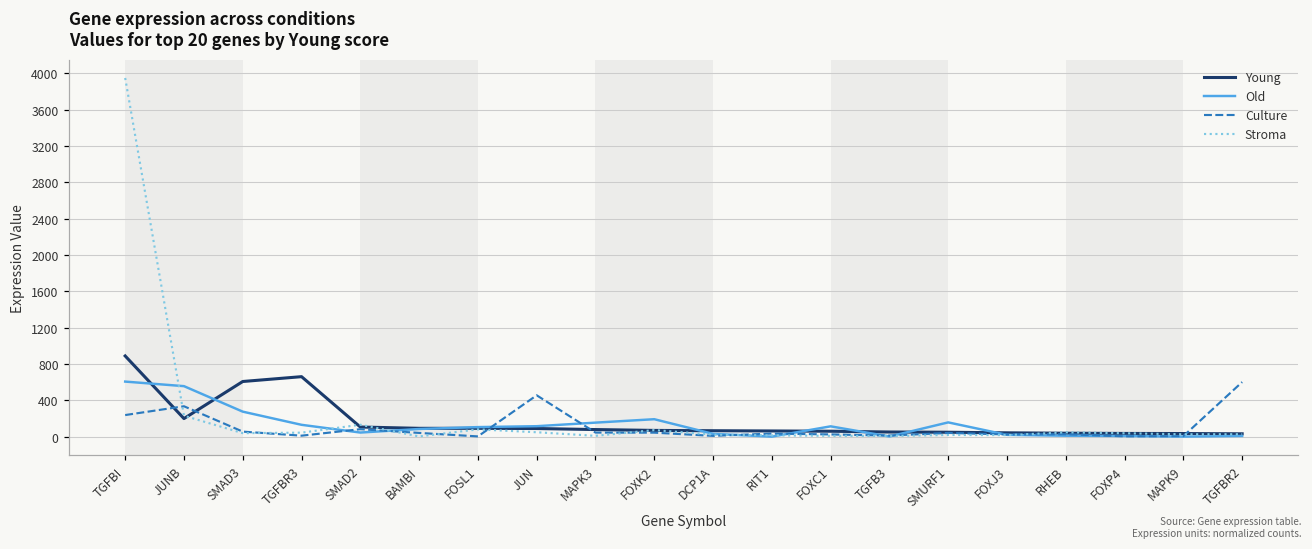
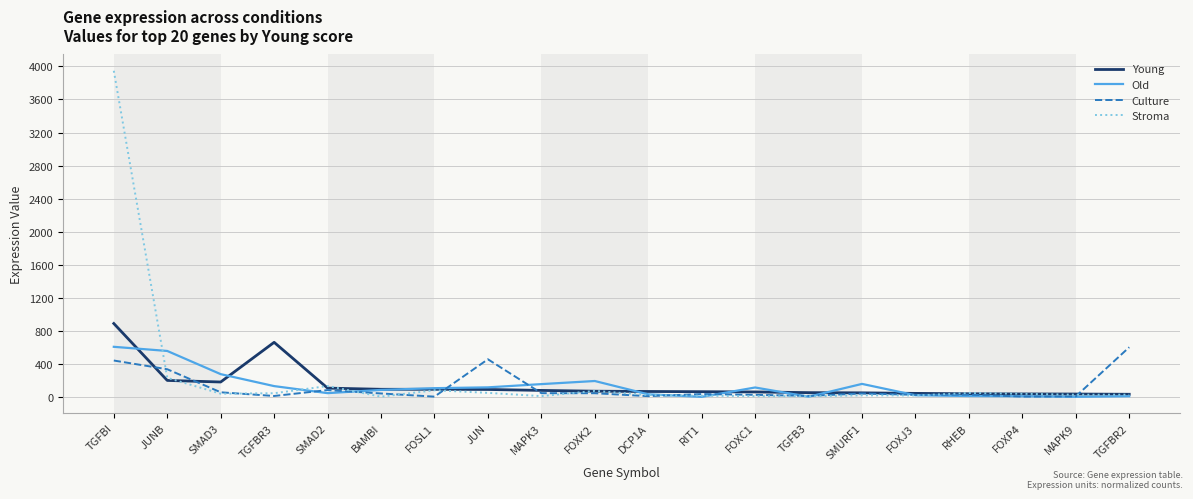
Culture, TGFBI: 200 -> 400
Young, SMAD3: 600 -> 200
